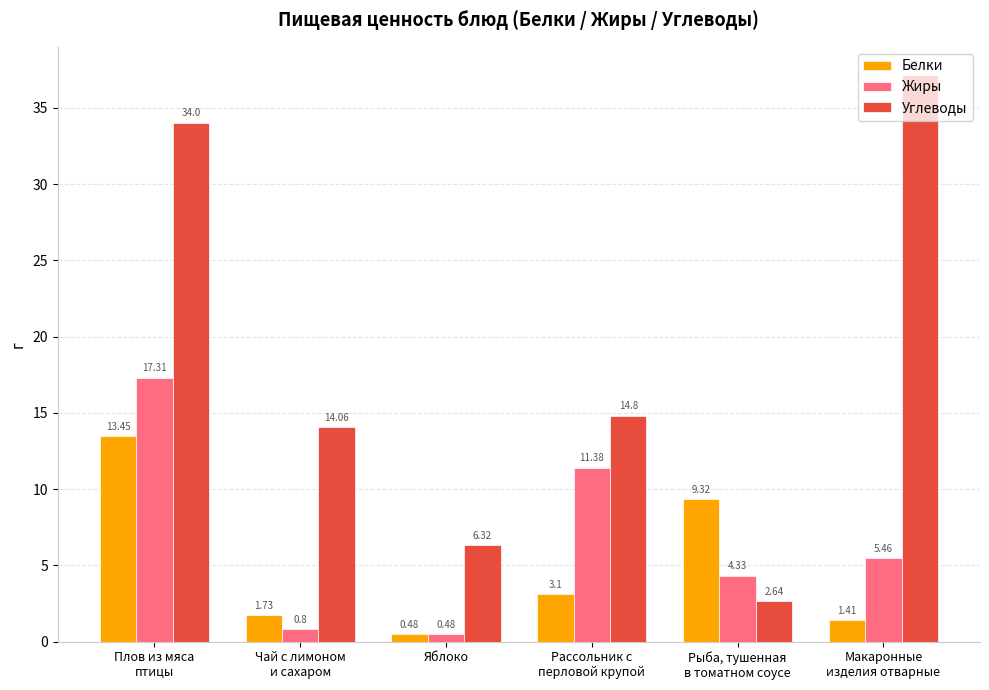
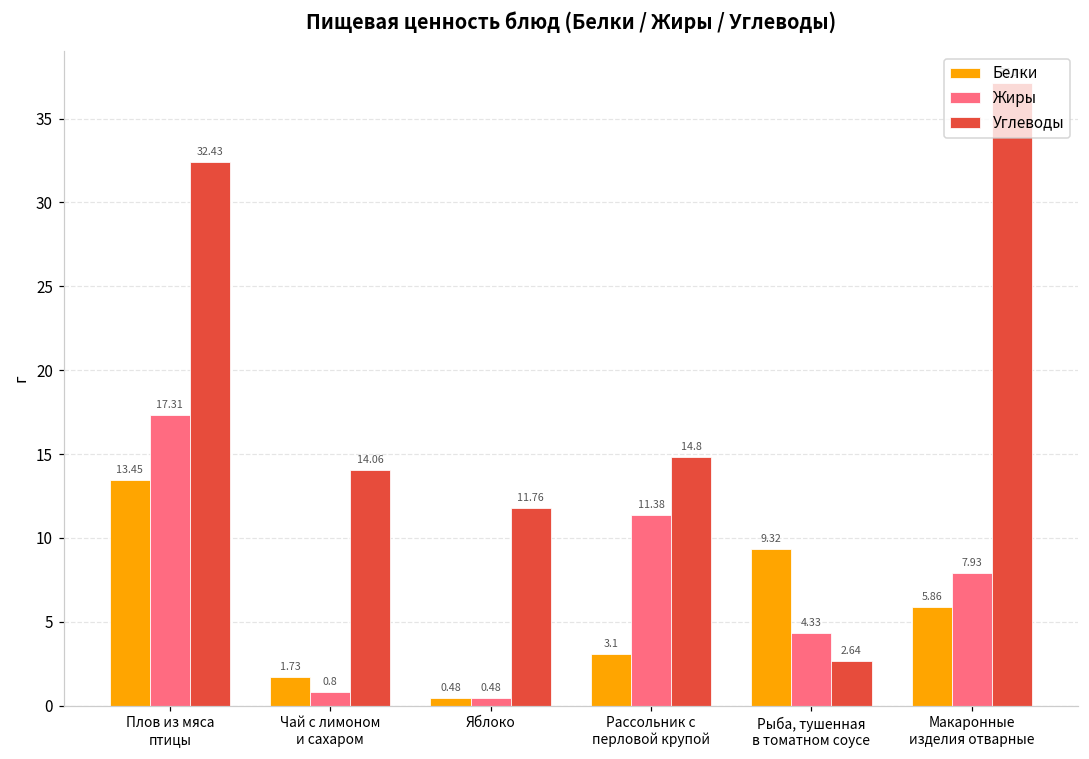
Углеводы, Плов из мяса птицы: 34.0 -> 32.43
Углеводы, Яблоко: 6.32 -> 11.76
Белки, Макаронные изделия отварные: 1.41 -> 5.86
Жиры, Макаронные изделия отварные: 5.46 -> 7.93
